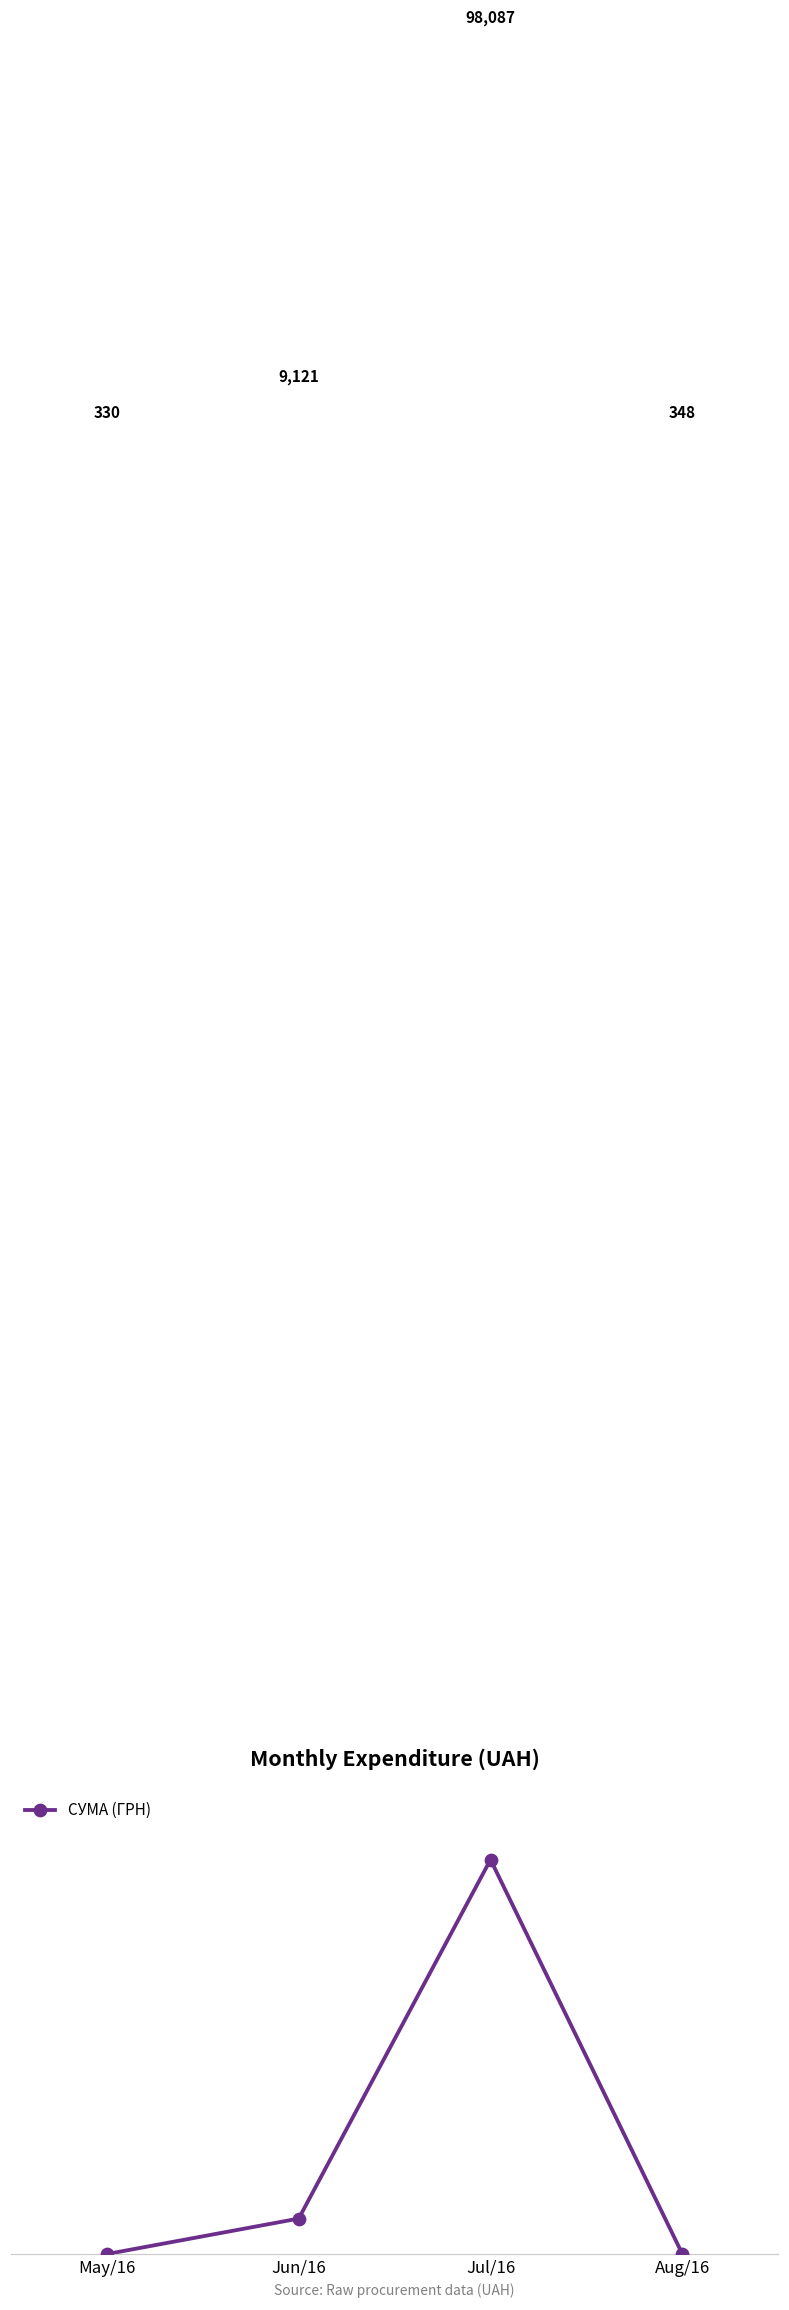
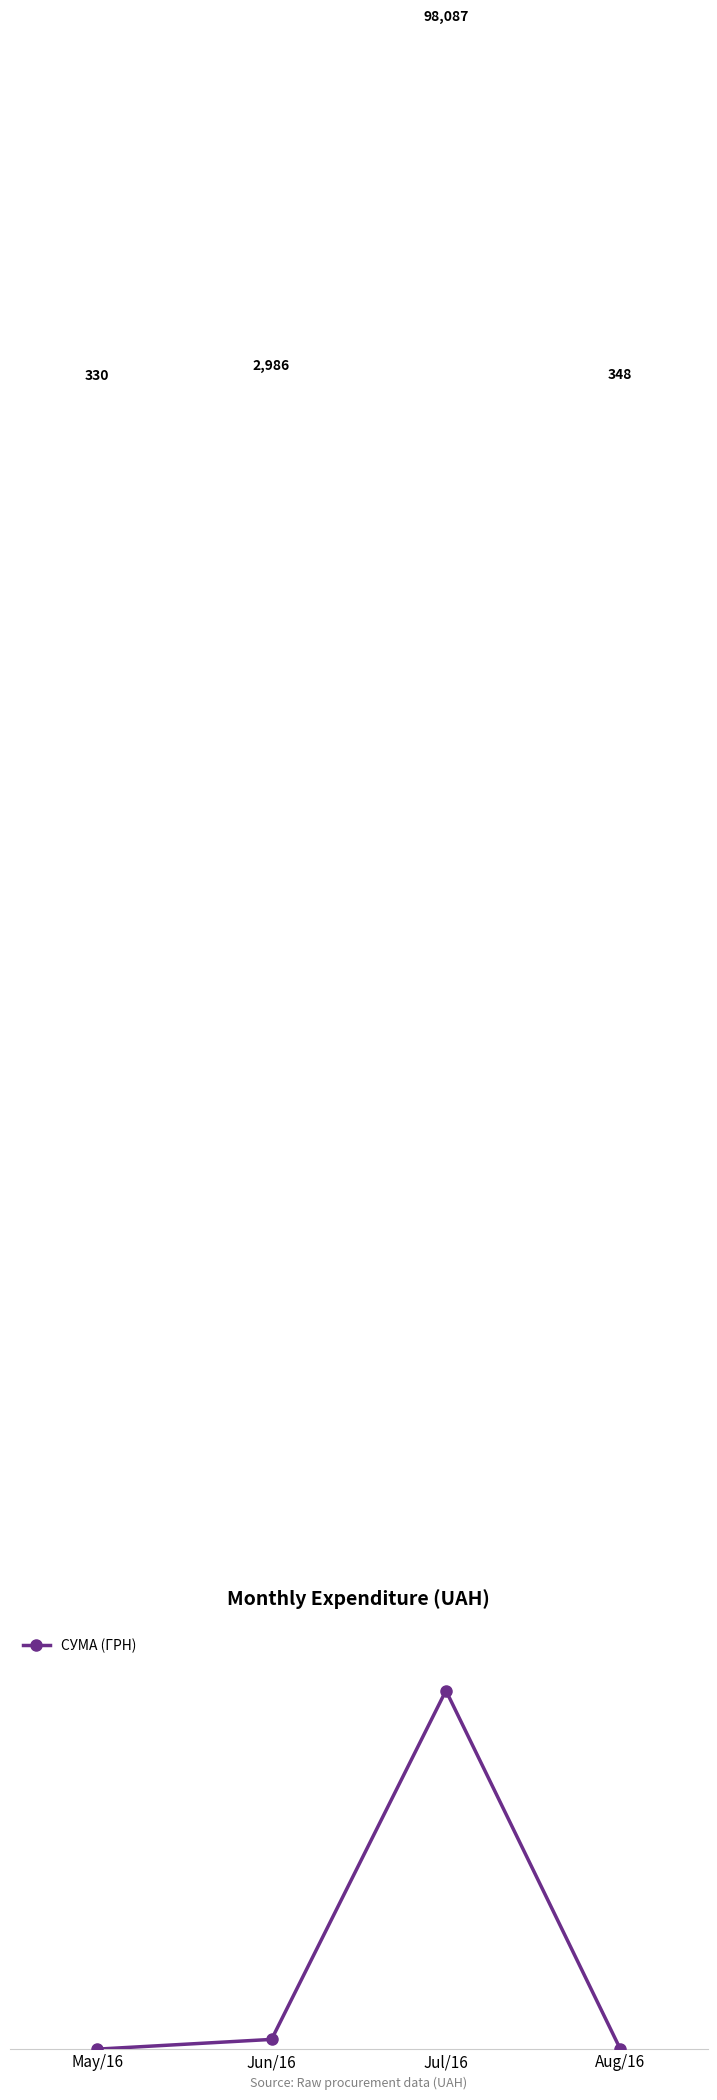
Jun/16: 9,121 -> 2,986
